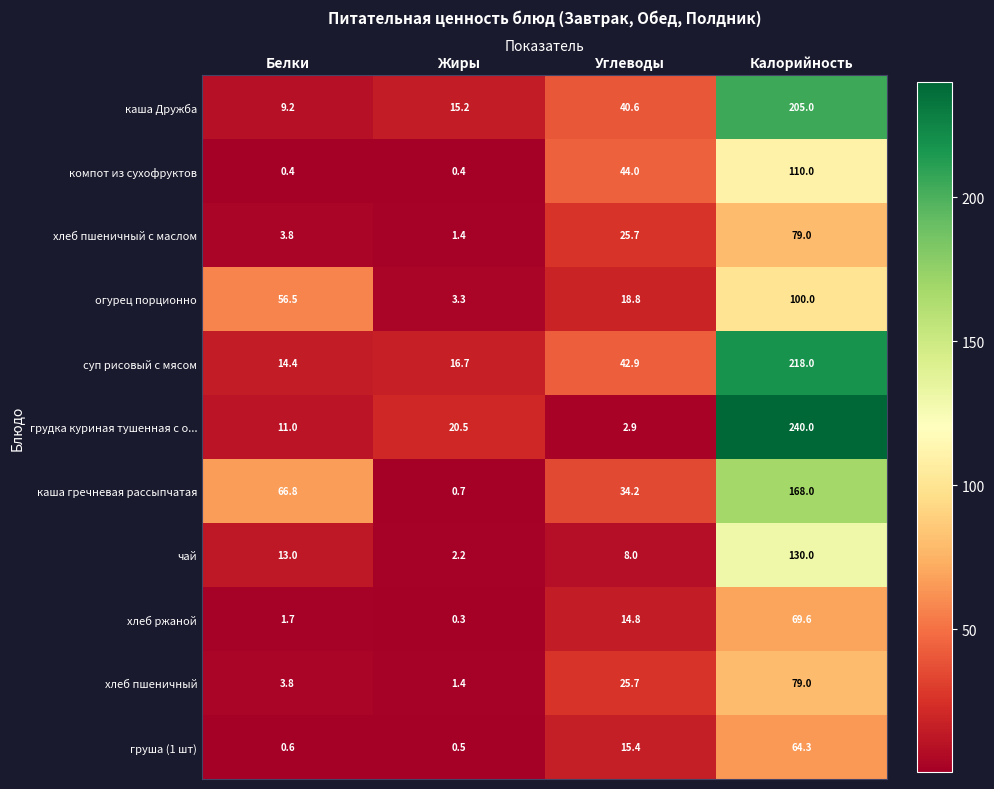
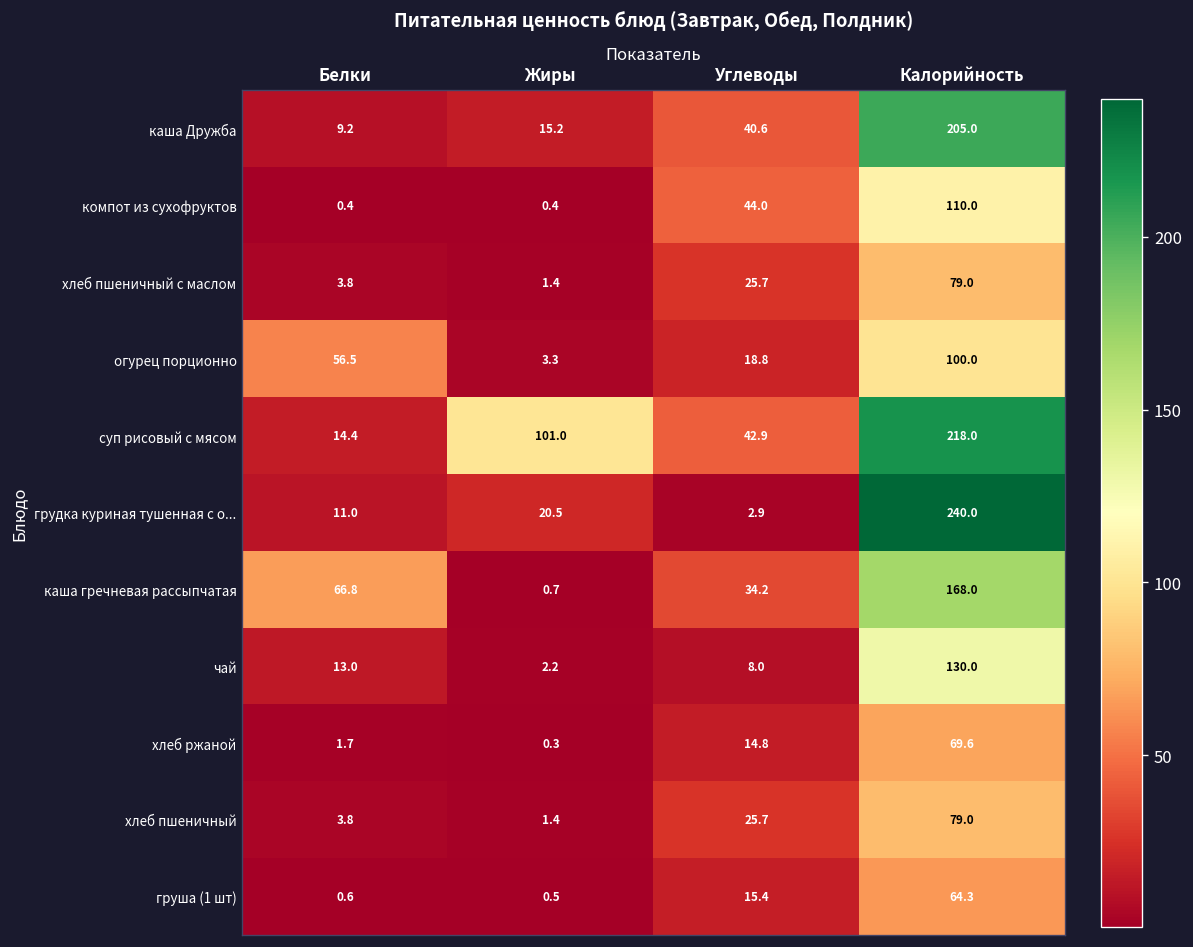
суп рисовый с мясом, Жиры: 16.7 -> 101.0
